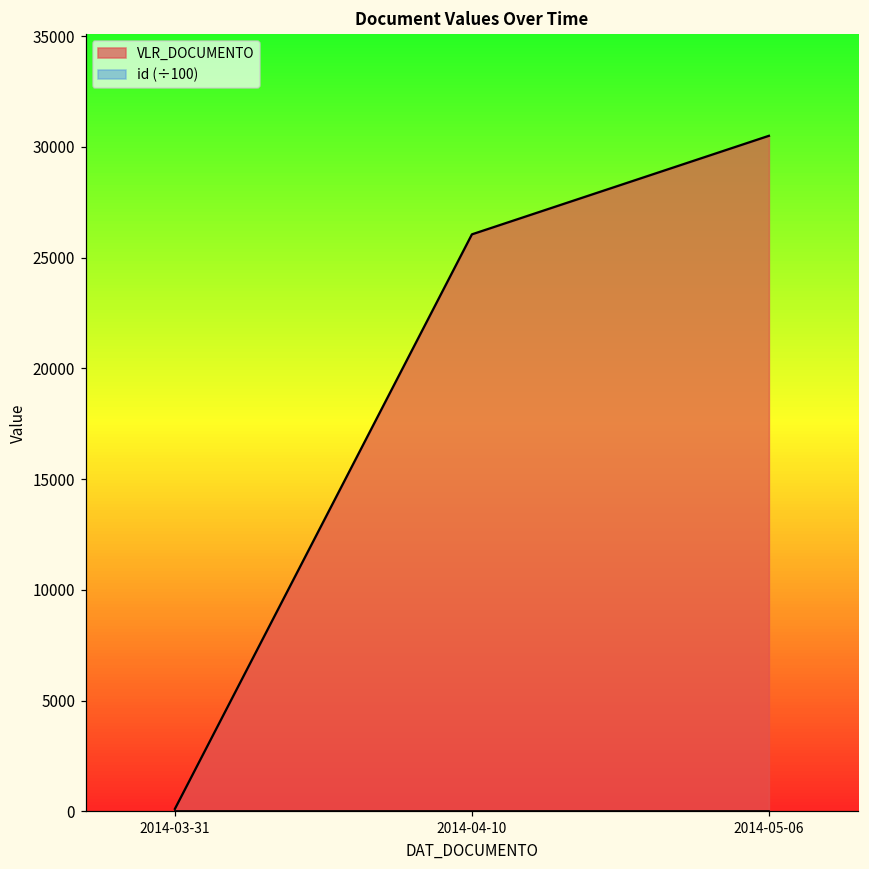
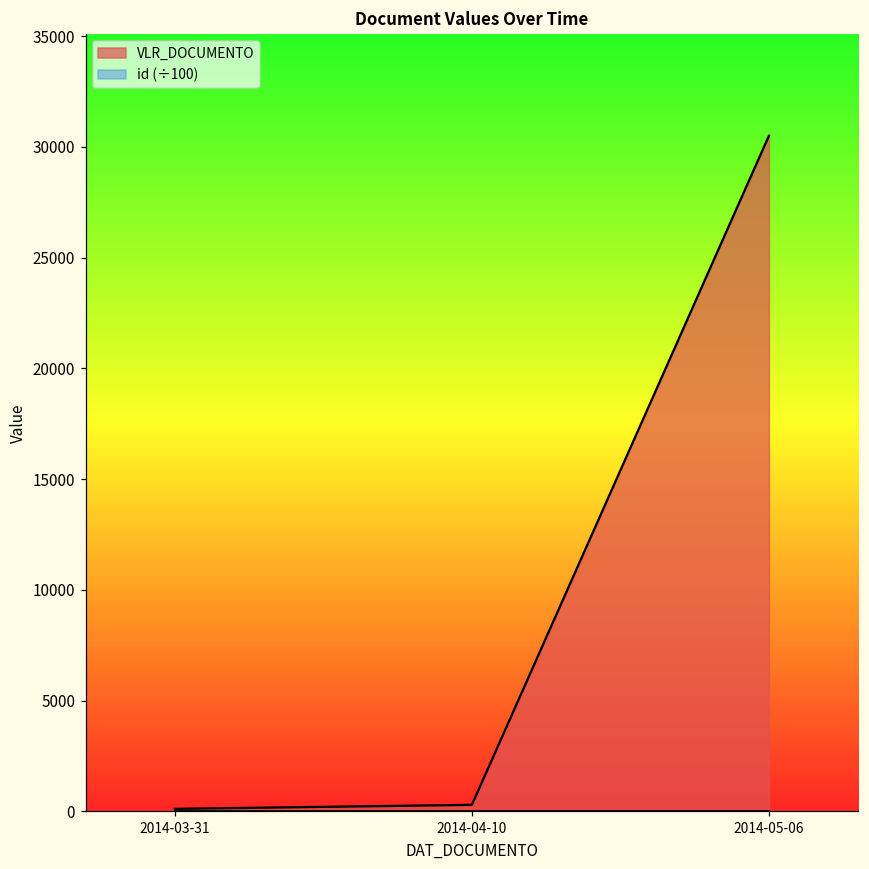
VLR_DOCUMENTO, 2014-04-10: 26100 -> 300
